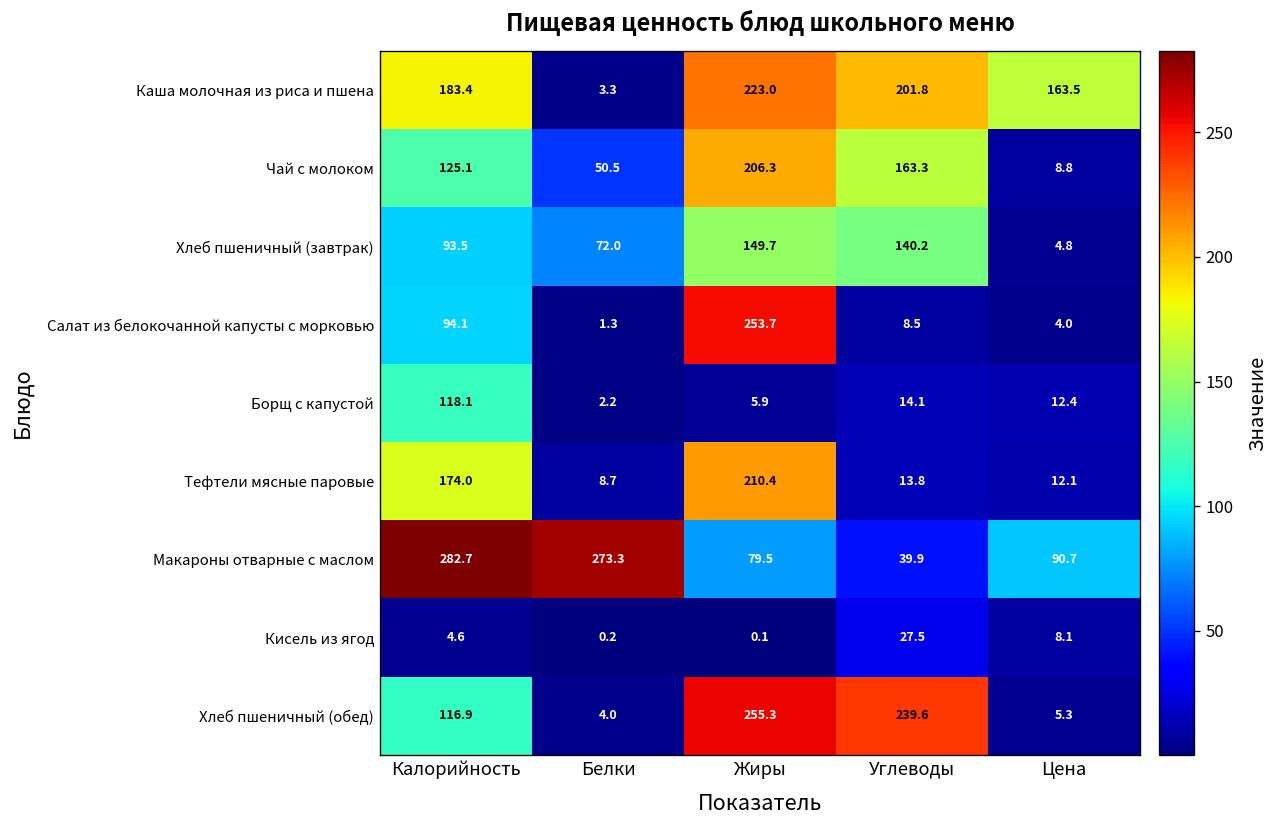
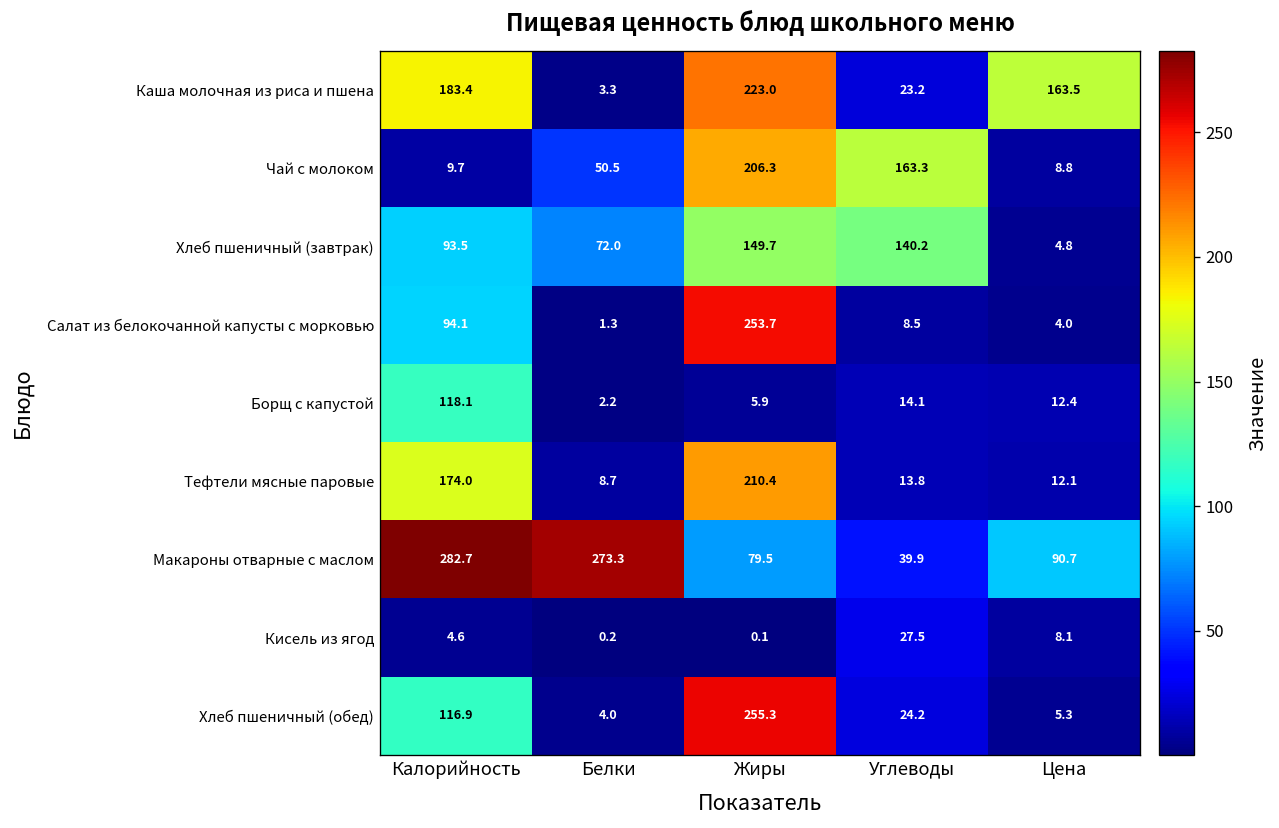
Каша молочная из риса и пшена, Углеводы: 201.8 -> 23.2
Чай с молоком, Калорийность: 125.1 -> 9.7
Хлеб пшеничный (обед), Углеводы: 239.6 -> 24.2
